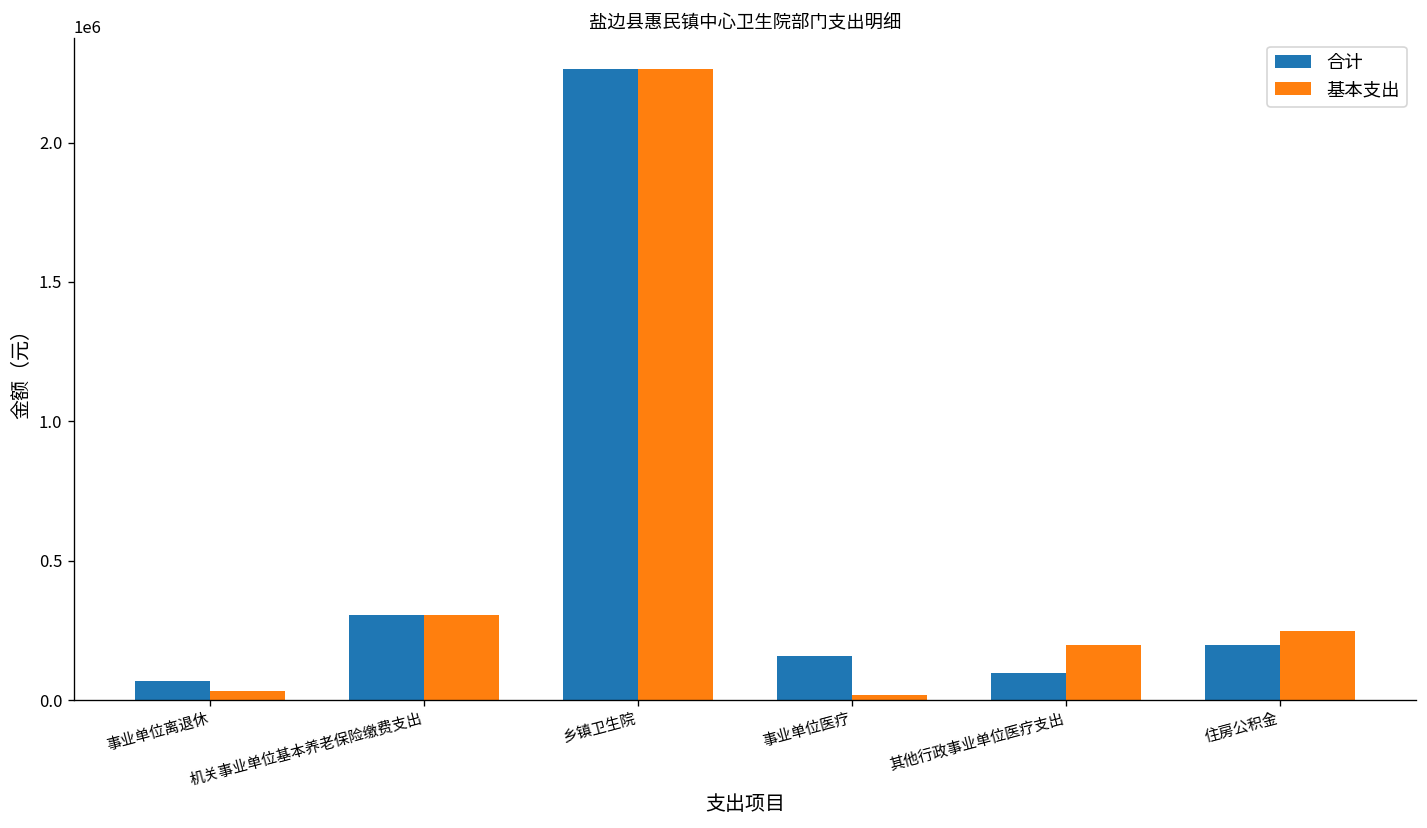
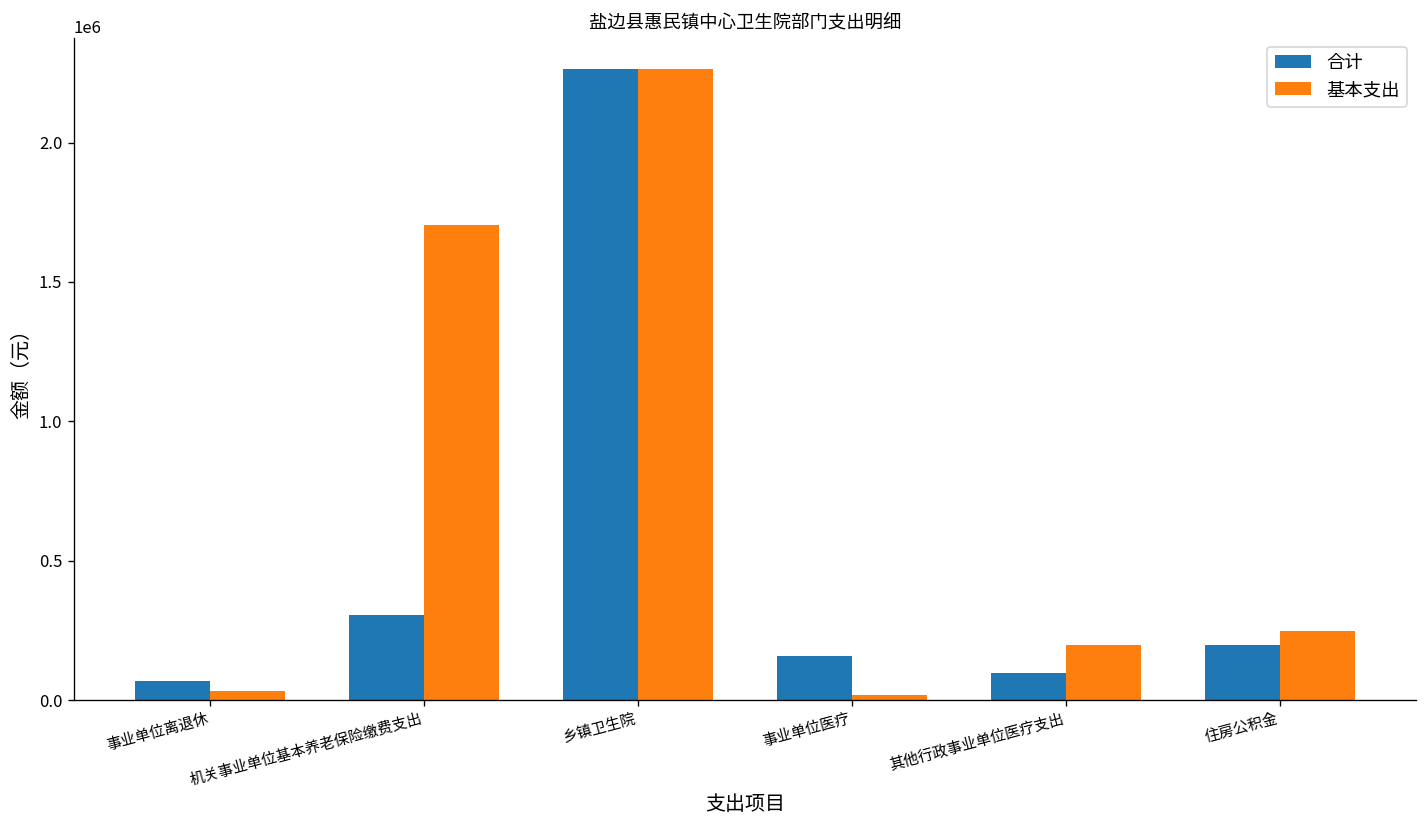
基本支出, 机关事业单位基本养老保险缴费支出: 310000 -> 1700000
